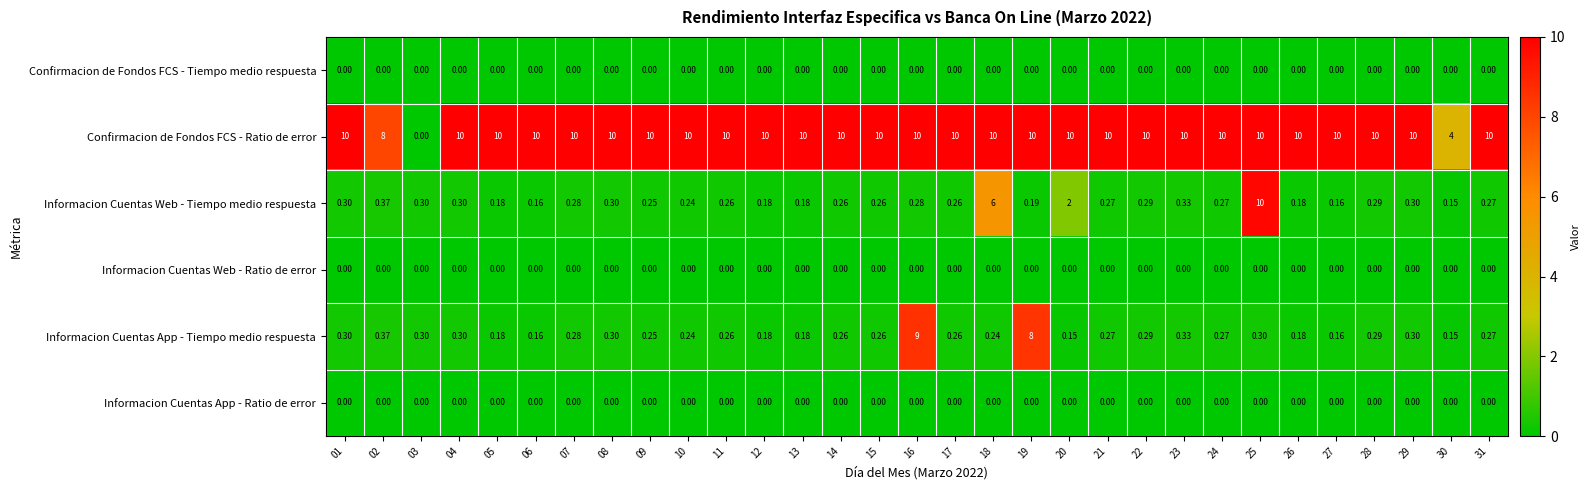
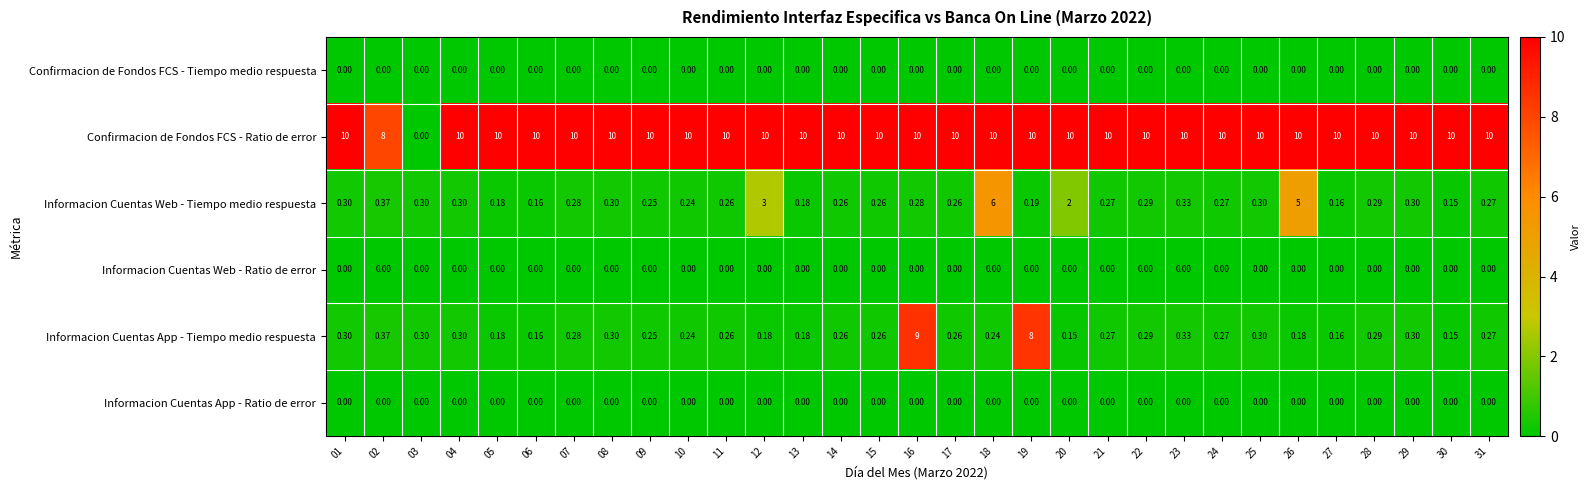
Confirmacion de Fondos FCS - Ratio de error, 30: 4 -> 10
Informacion Cuentas Web - Tiempo medio respuesta, 12: 0.18 -> 3
Informacion Cuentas Web - Tiempo medio respuesta, 25: 10 -> 0.30
Informacion Cuentas Web - Tiempo medio respuesta, 26: 0.18 -> 5
